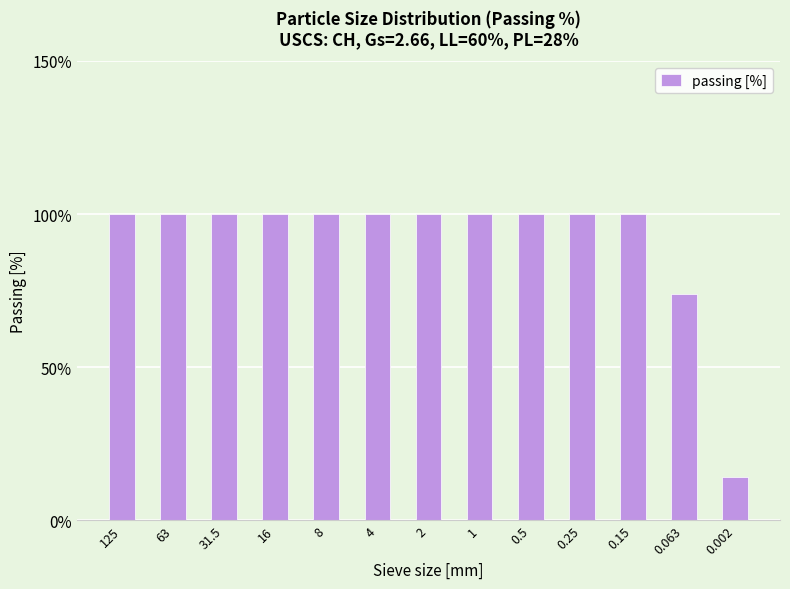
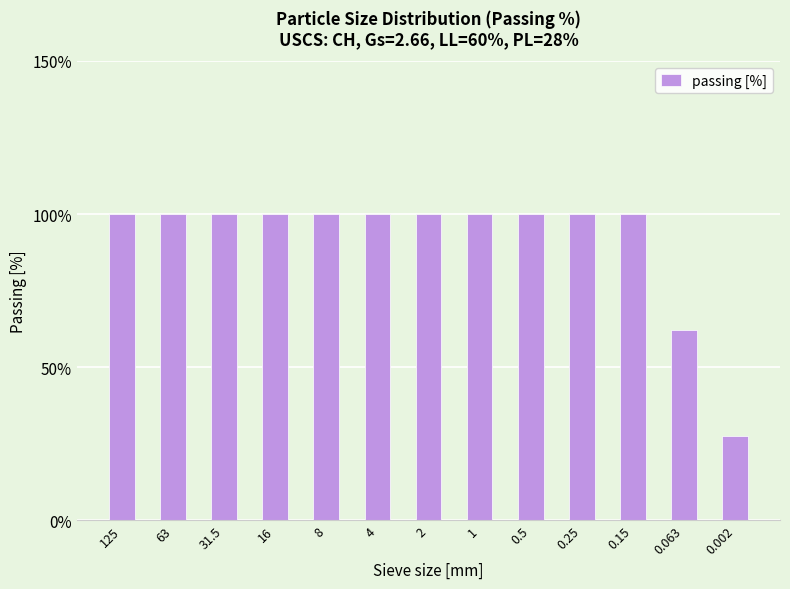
0.063: 74% -> 62%
0.002: 14% -> 28%
